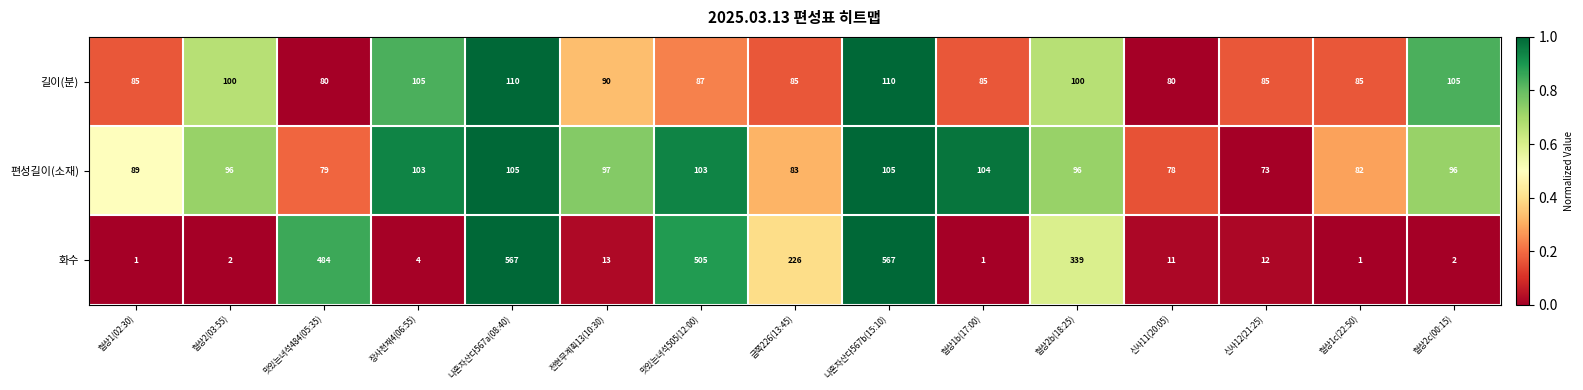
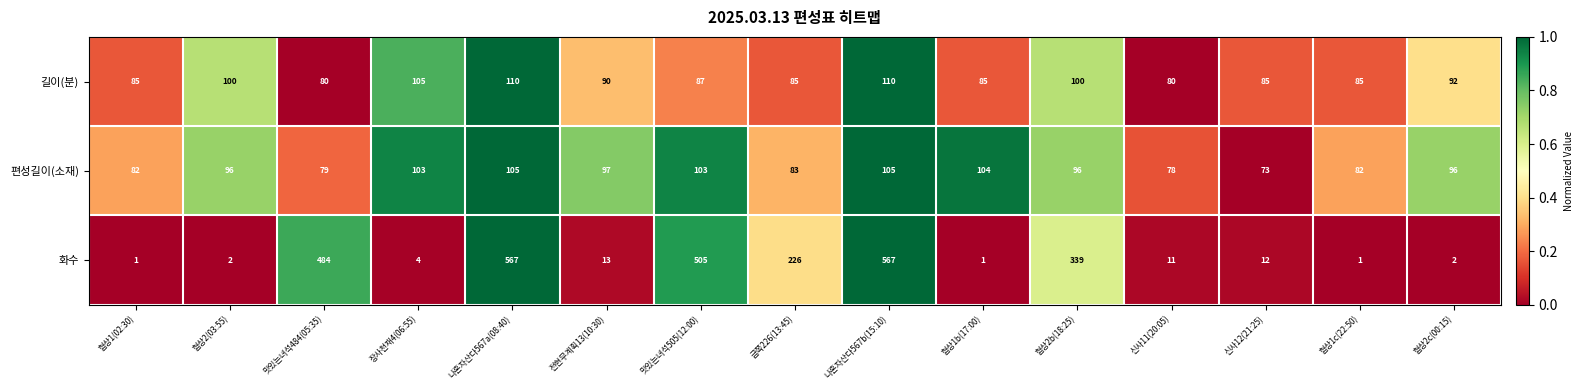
길이(분), 협상2c(00:15): 105 -> 92
편성길이(소재), 협상1(02:30): 89 -> 82
